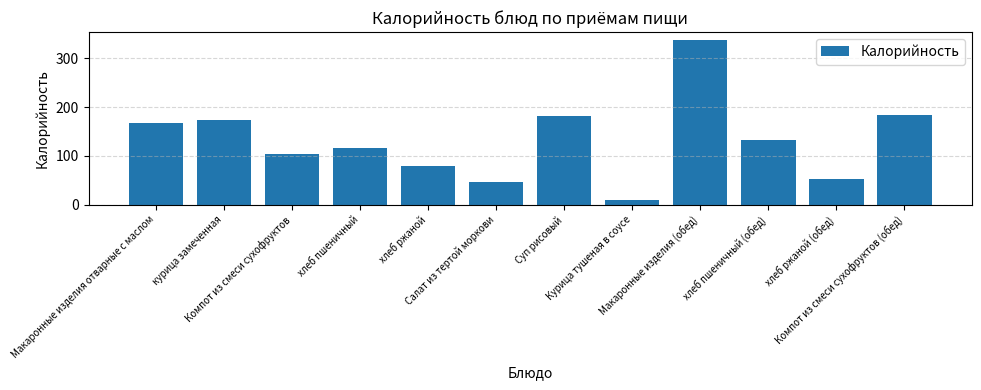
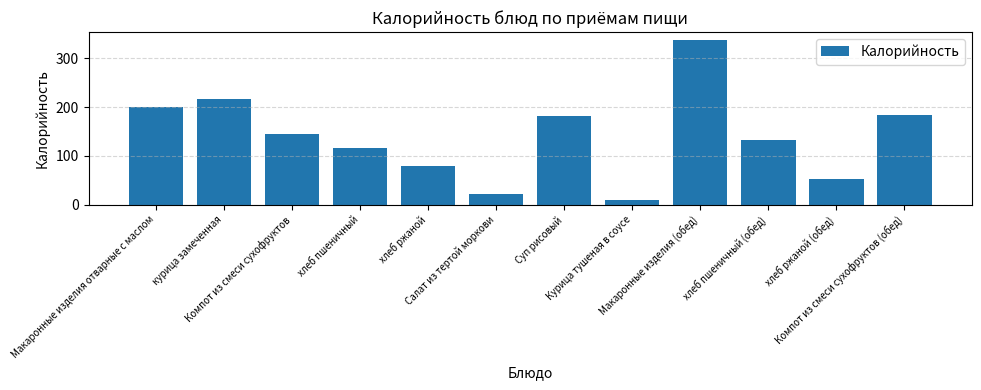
Макаронные изделия отварные с маслом: 170 -> 200
курица замеченная: 170 -> 220
Компот из смеси сухофруктов: 100 -> 150
Салат из тертой моркови: 50 -> 20
